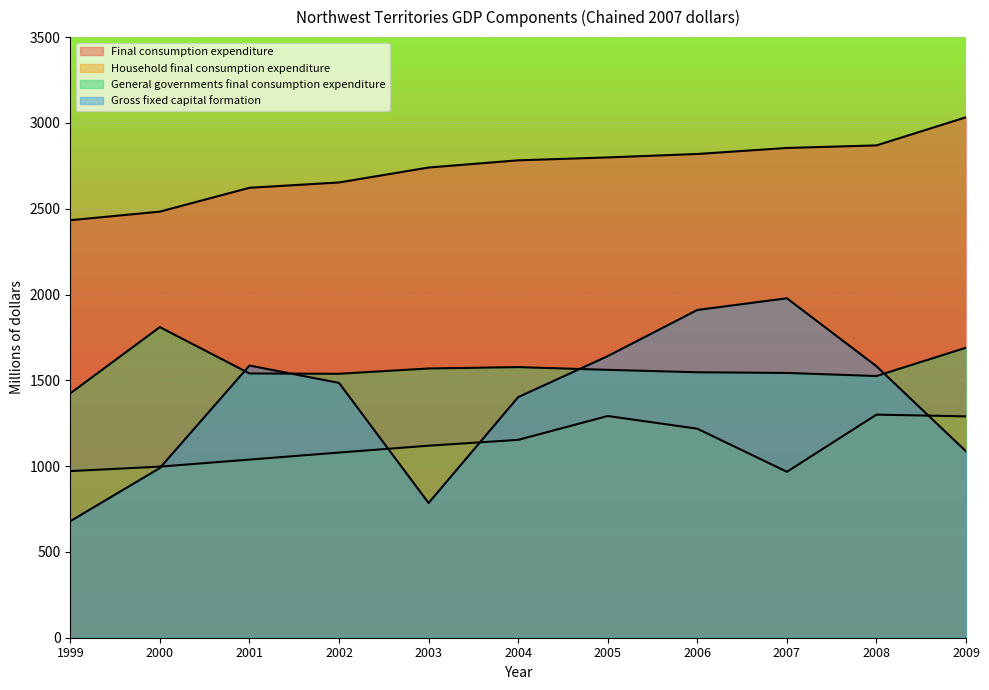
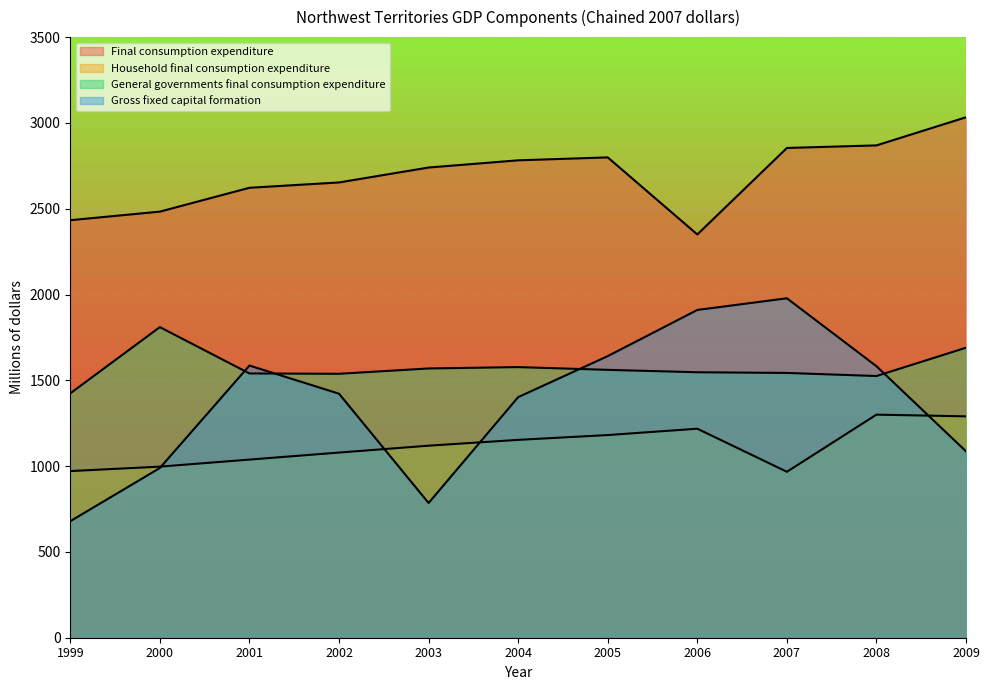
Gross fixed capital formation, 2002: 1490 -> 1420
Household final consumption expenditure, 2005: 1290 -> 1180
Final consumption expenditure, 2006: 2820 -> 2350
